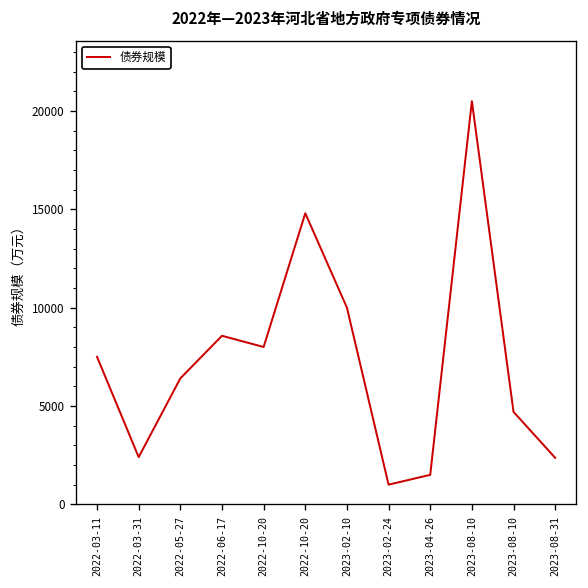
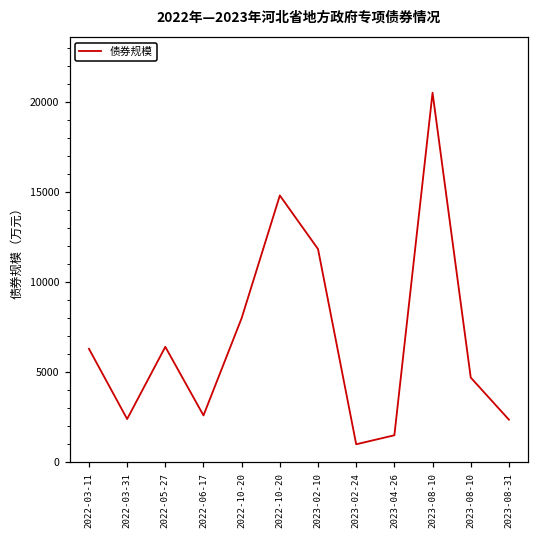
2022-03-11: 7500 -> 6300
2022-06-17: 8600 -> 2600
2023-02-10: 10000 -> 11800
